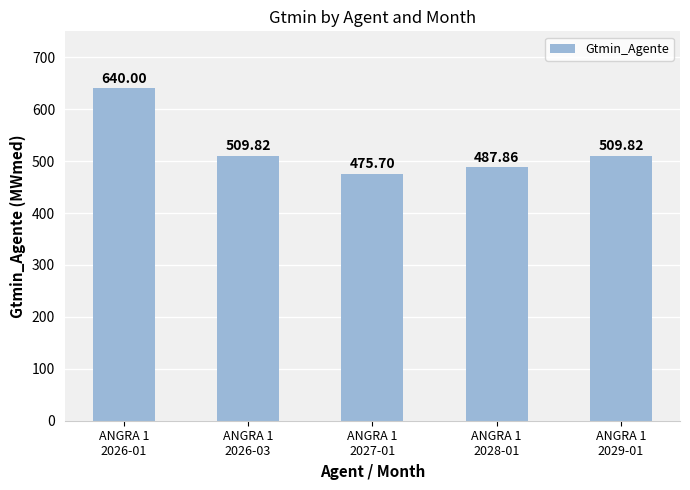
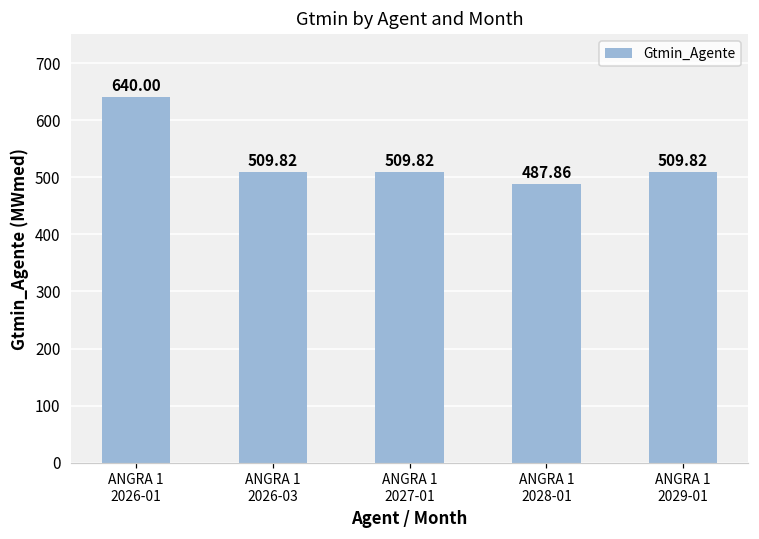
ANGRA 1 2027-01: 475.70 -> 509.82
